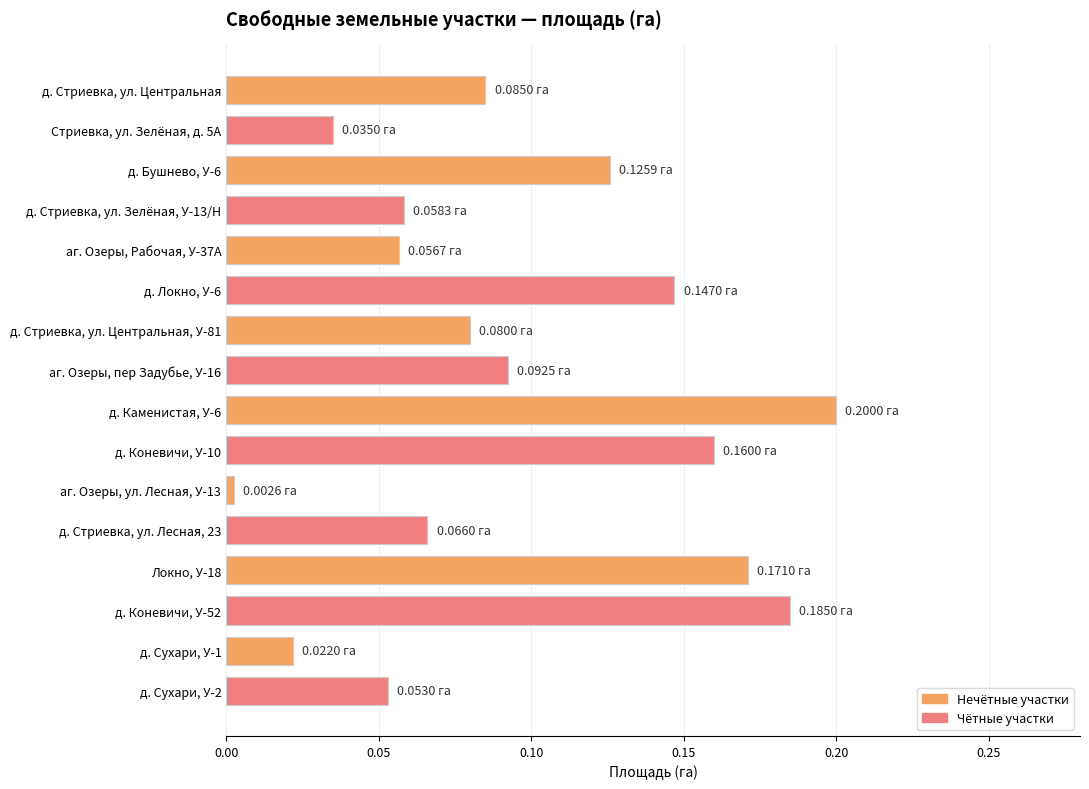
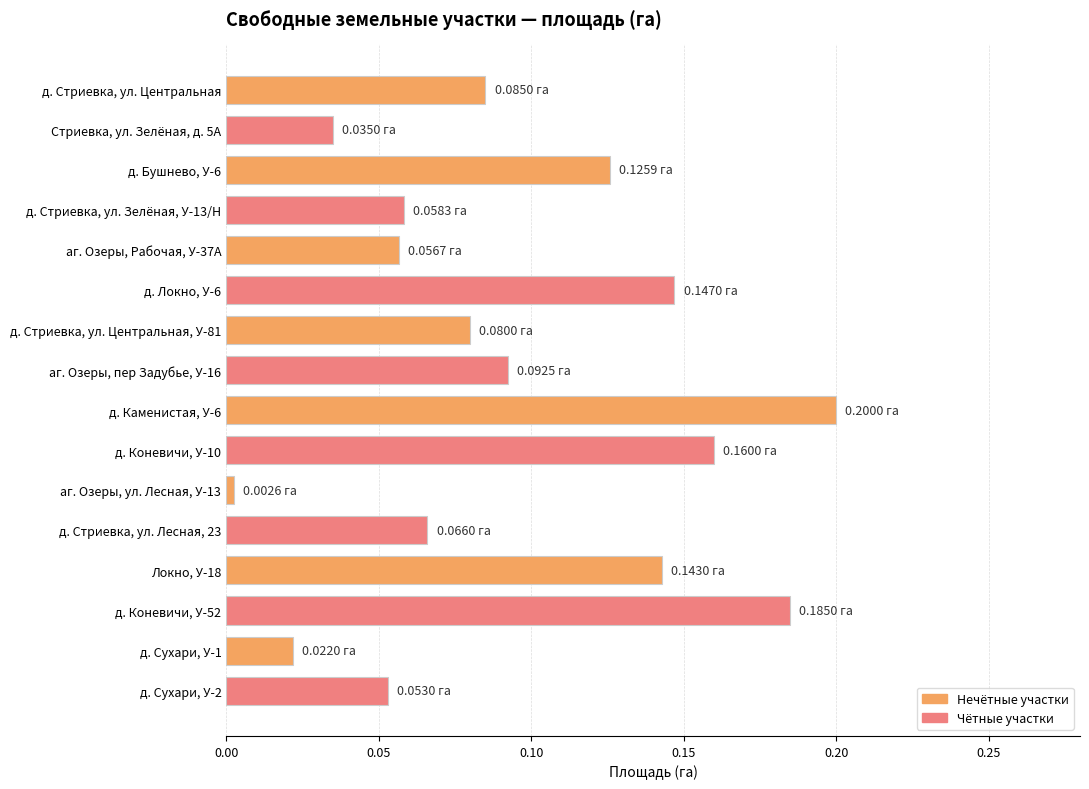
Локно, У-18: 0.1710 -> 0.1430
